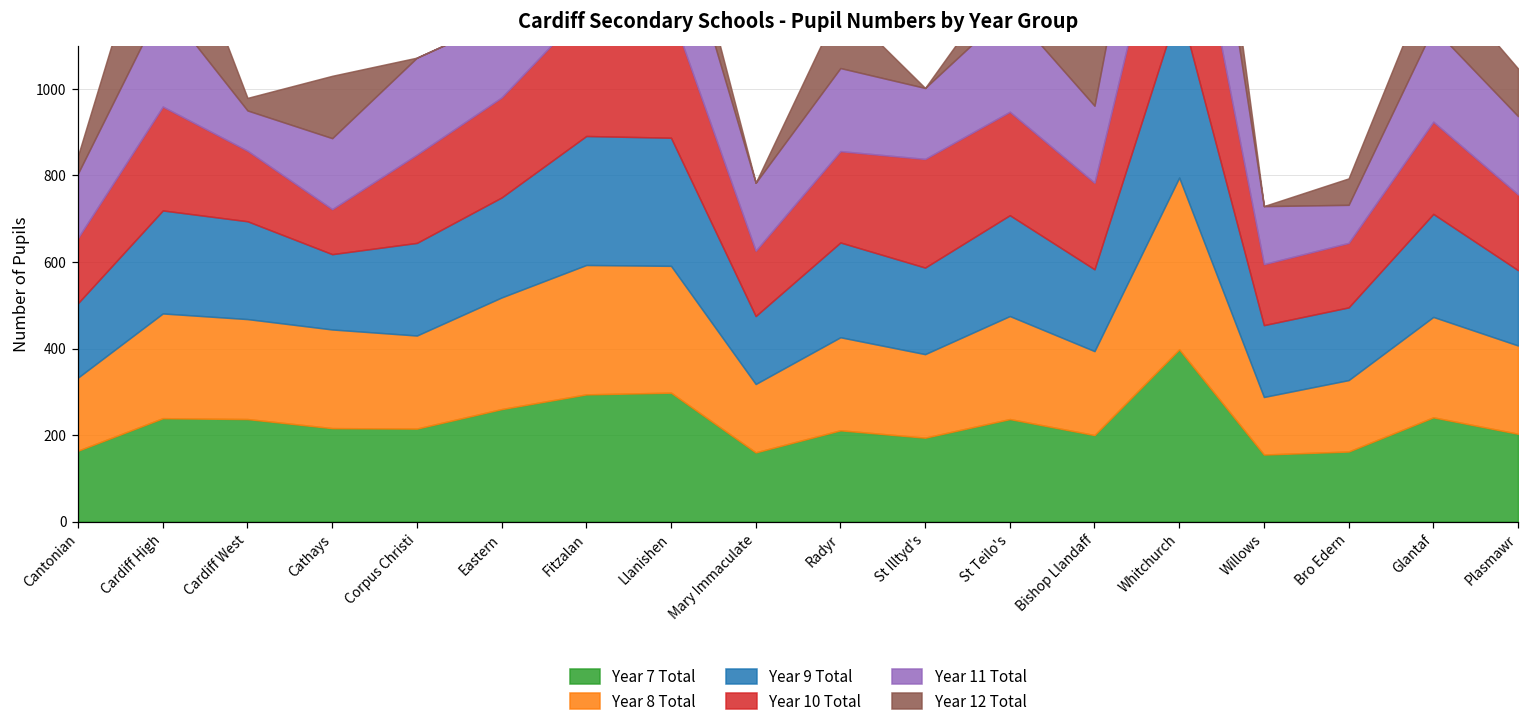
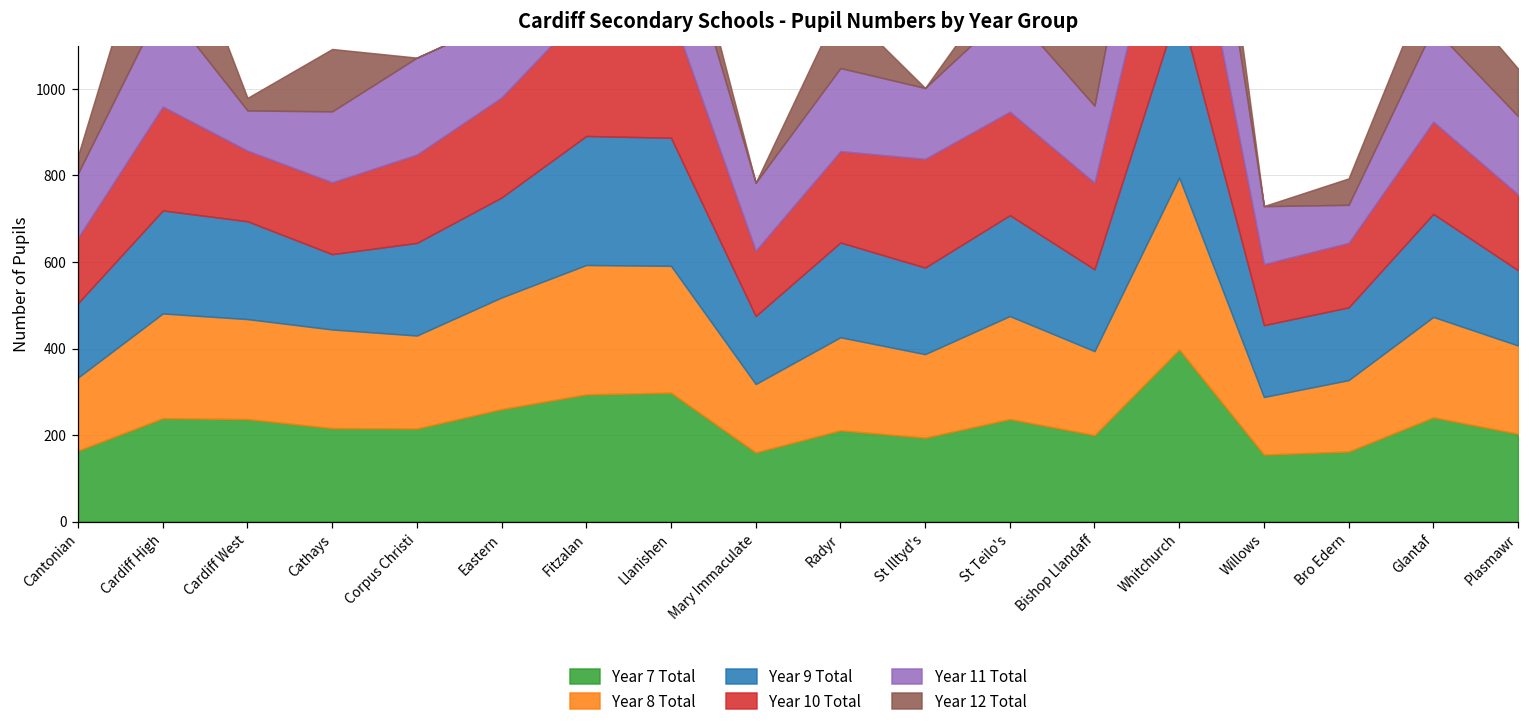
Year 10 Total, Cathays: 100 -> 170
